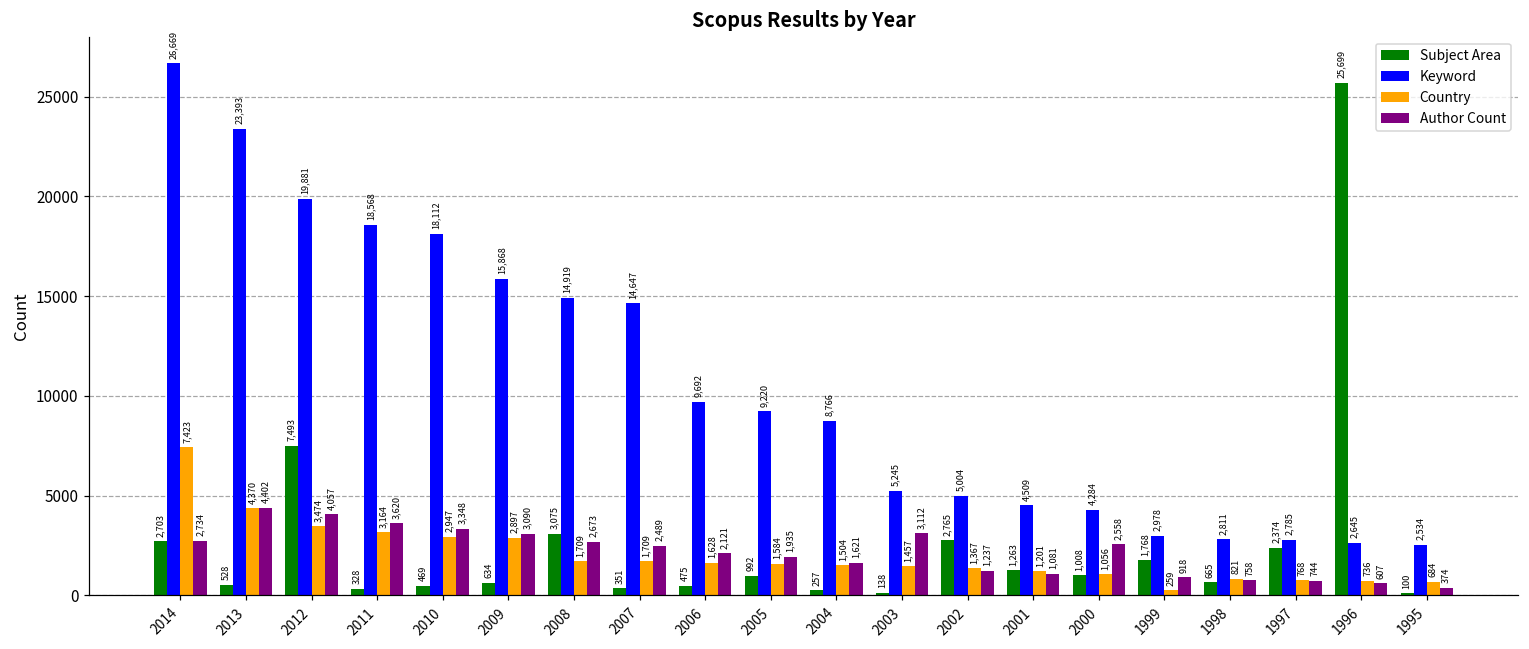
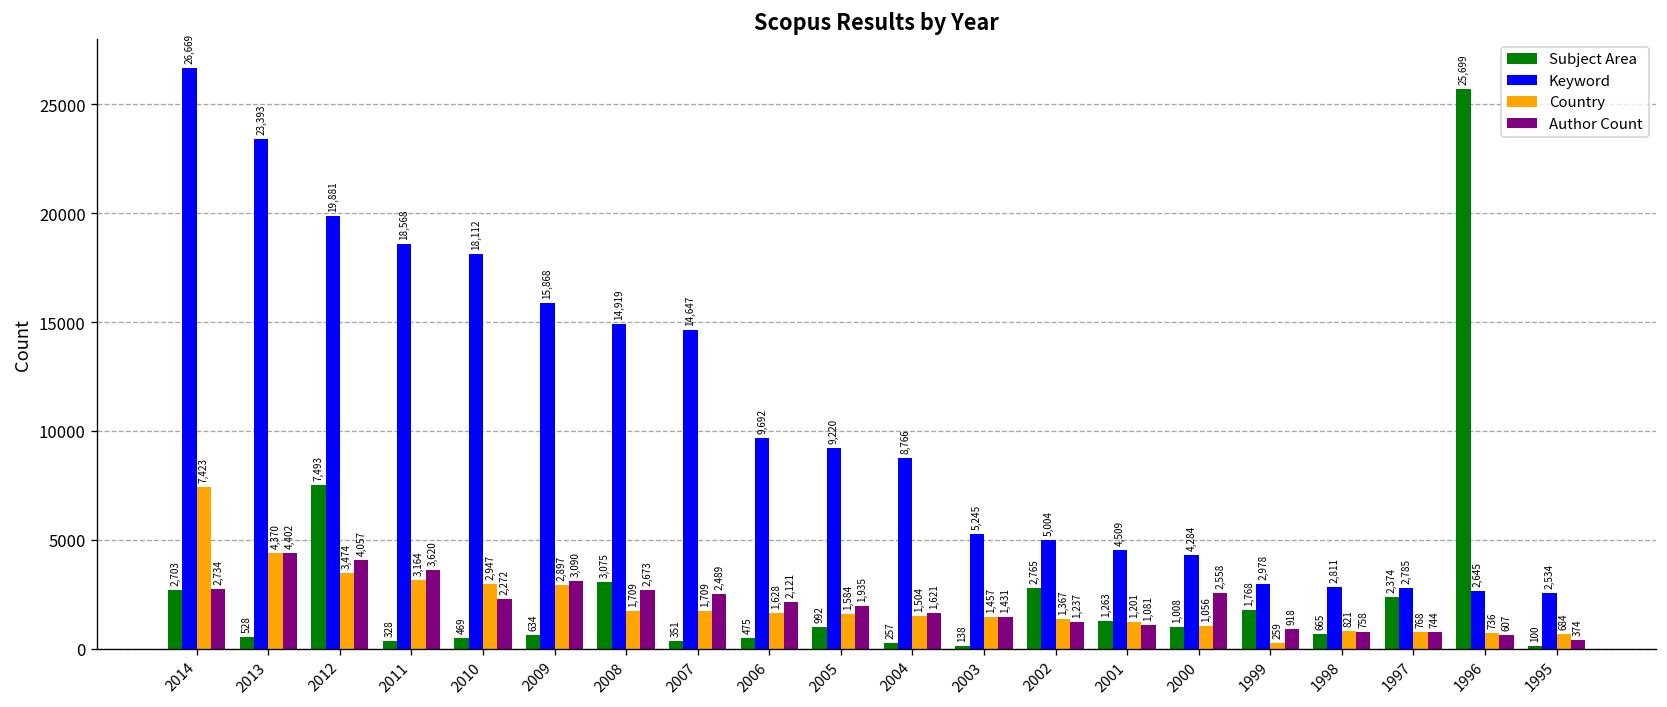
Author Count, 2010: 3,348 -> 2,272
Author Count, 2003: 3,112 -> 1,431
